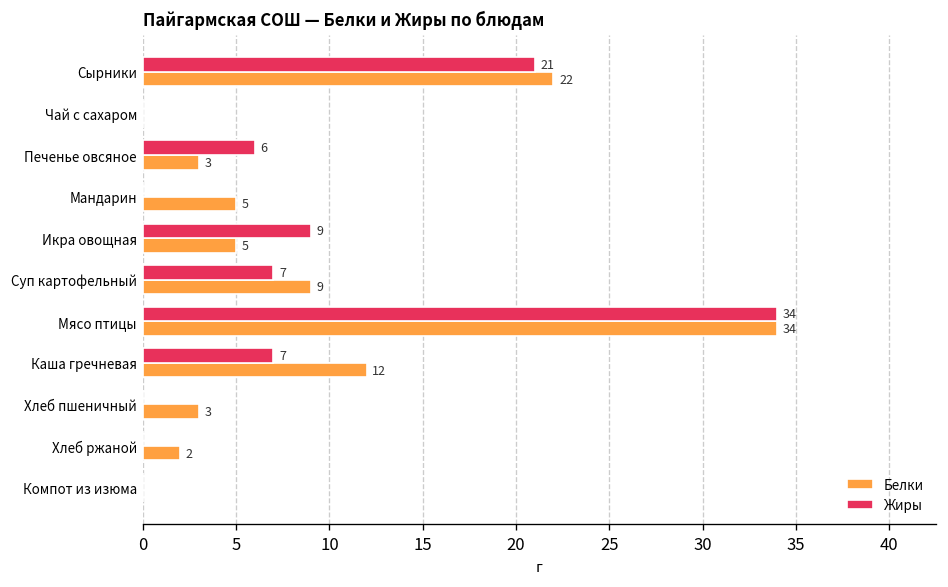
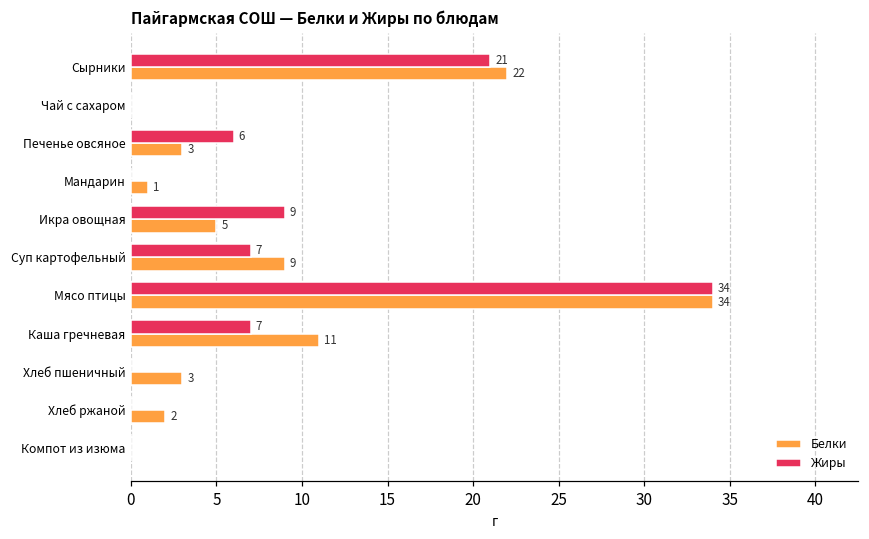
Белки, Мандарин: 5 -> 1
Белки, Каша гречневая: 12 -> 11
